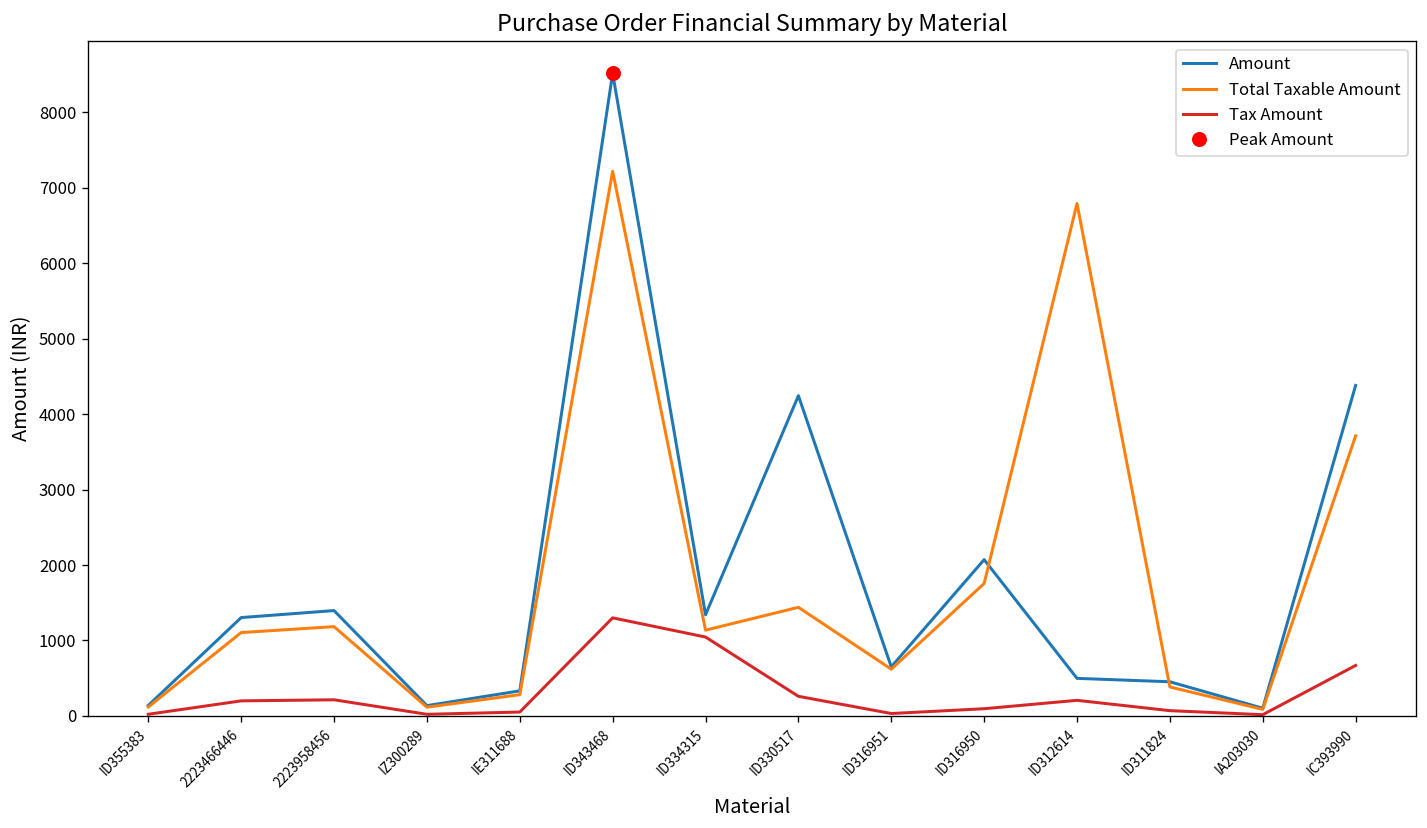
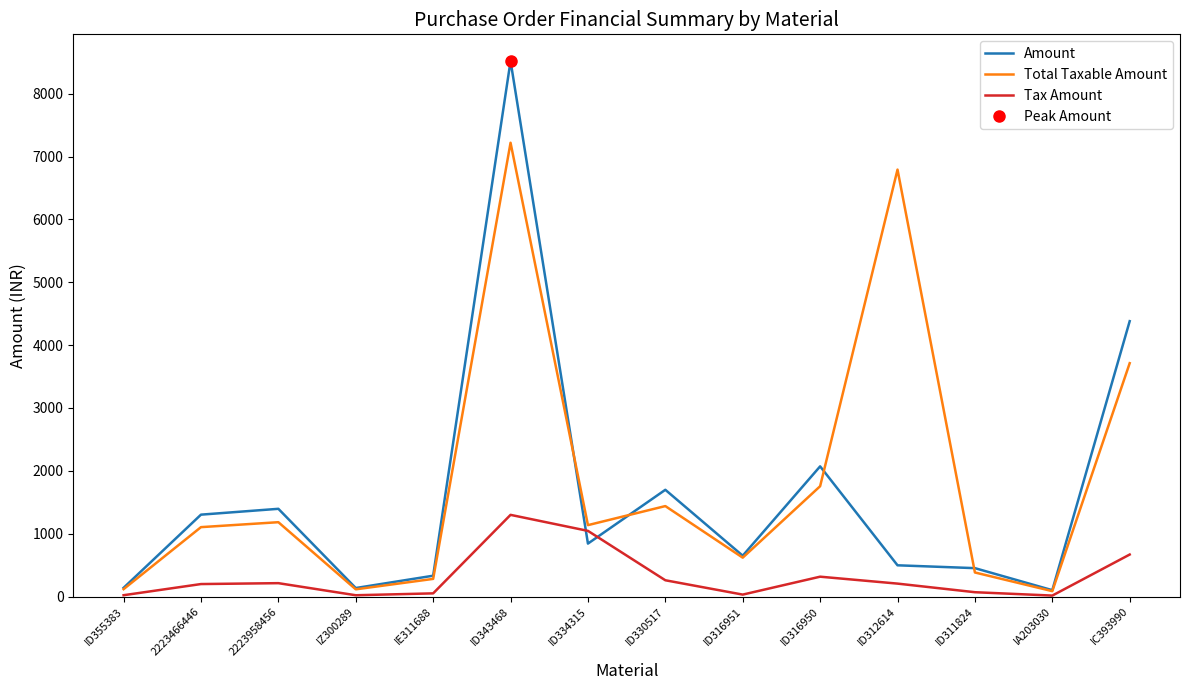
Amount, ID334315: 1300 -> 800
Amount, ID330517: 4200 -> 1700
Tax Amount, ID316950: 100 -> 300
